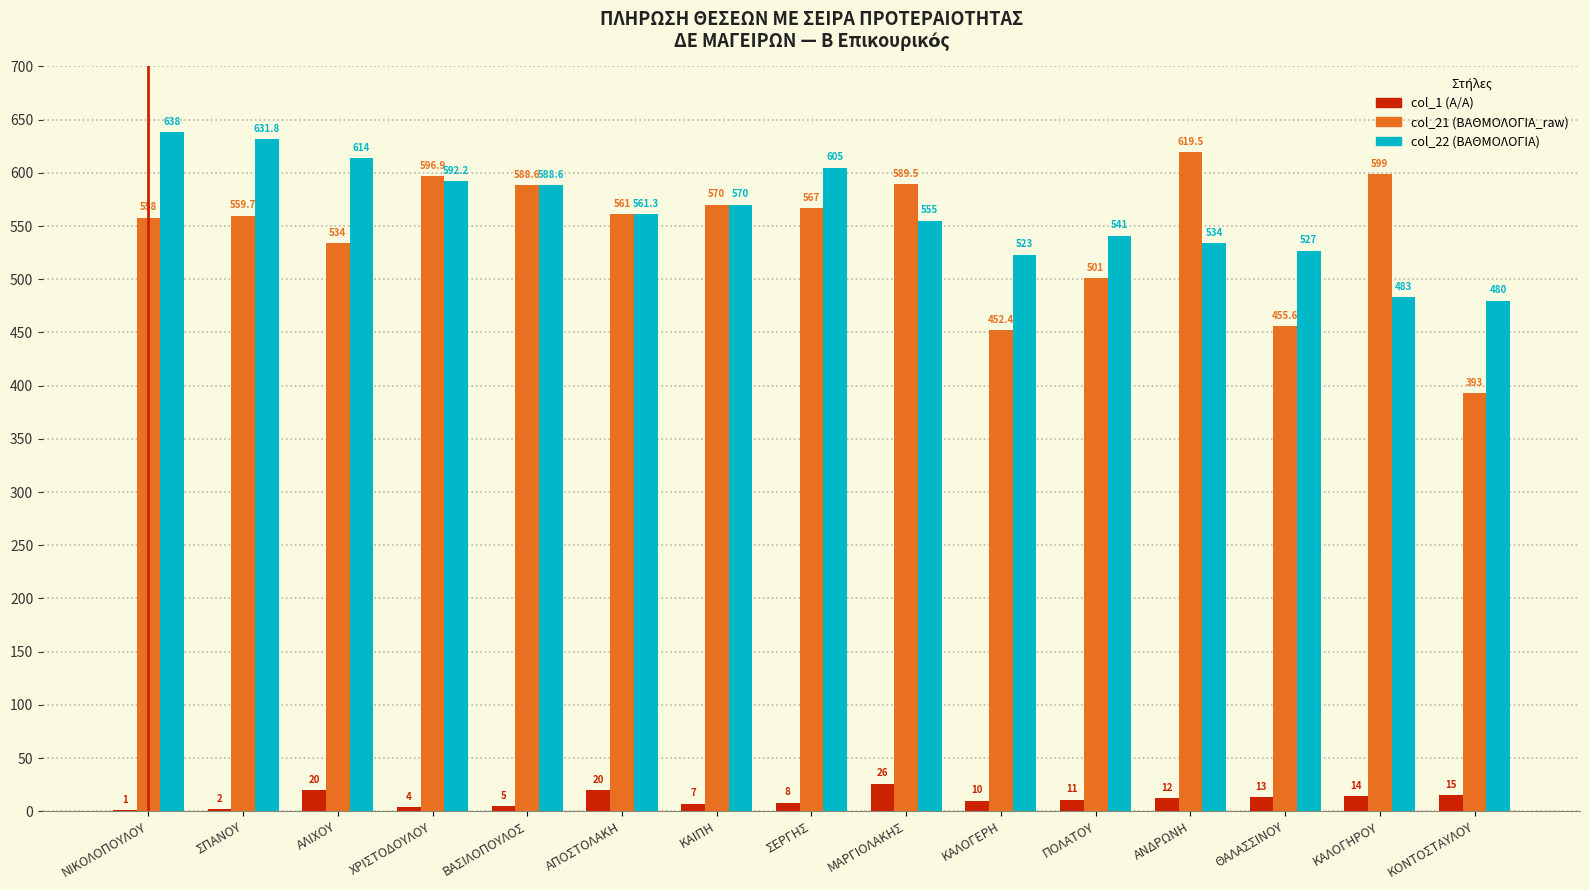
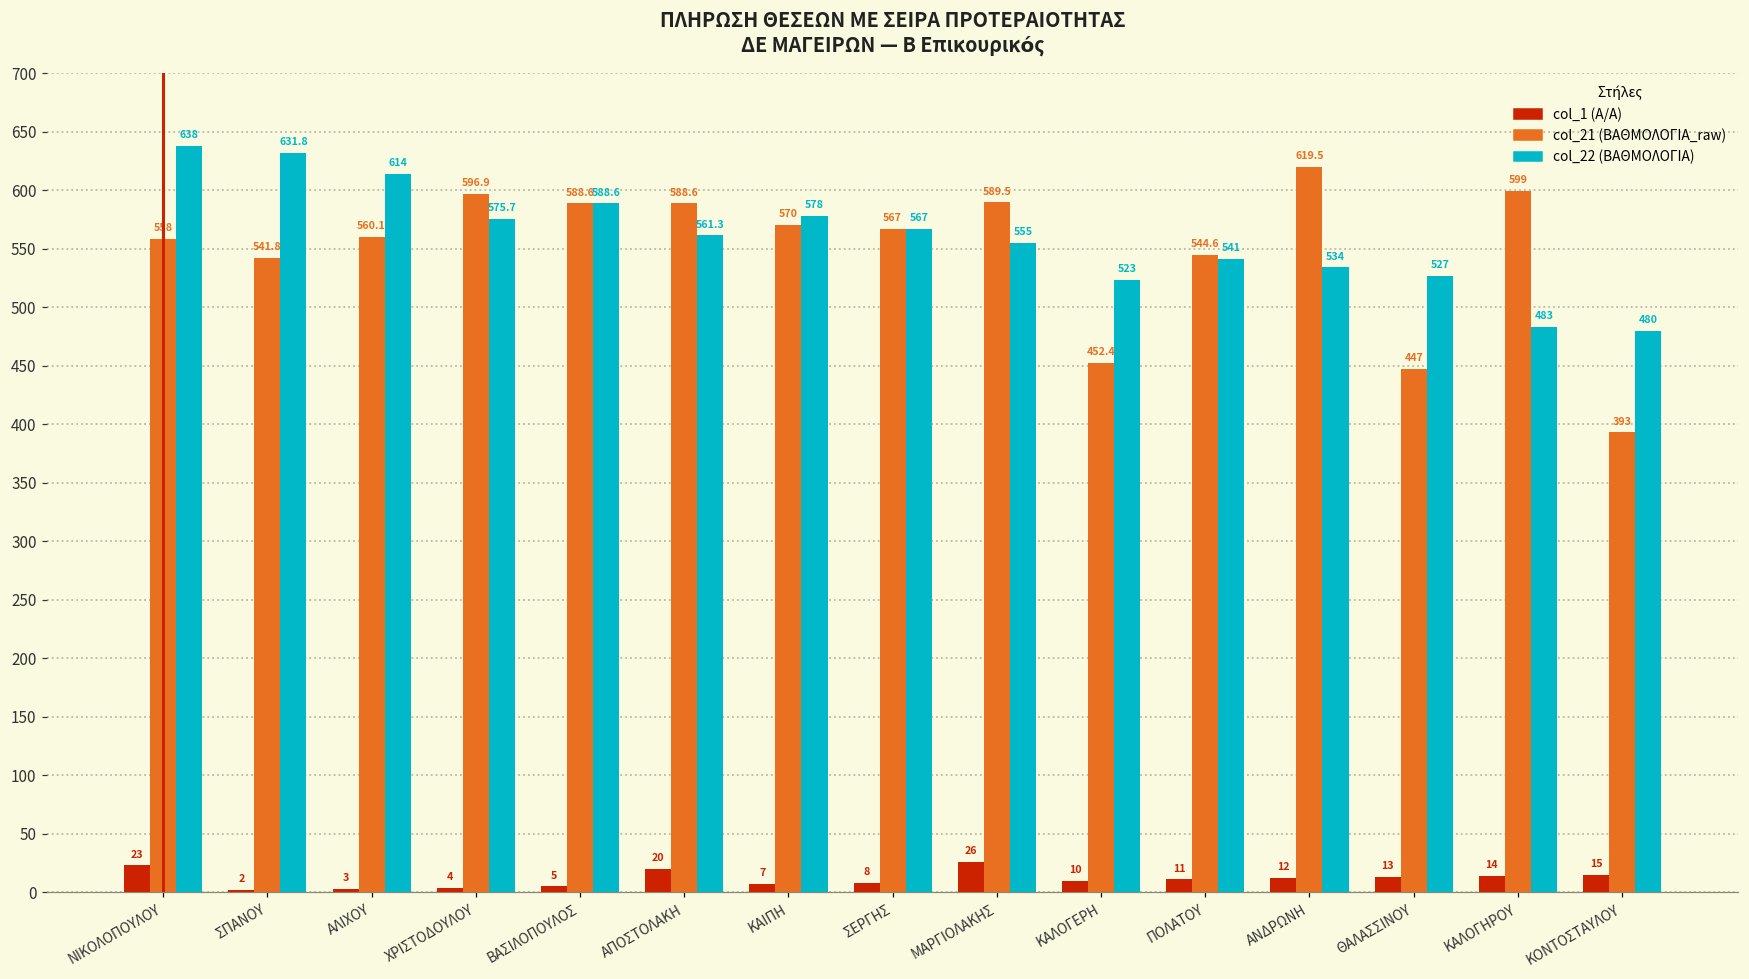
col_1 (Α/Α), ΝΙΚΟΛΟΠΟΥΛΟΥ: 1 -> 23
col_21 (ΒΑΘΜΟΛΟΓΙΑ_raw), ΣΠΑΝΟΥ: 559.7 -> 541.8
col_1 (Α/Α), ΑΛΙΧΟΥ: 20 -> 3
col_21 (ΒΑΘΜΟΛΟΓΙΑ_raw), ΑΛΙΧΟΥ: 534 -> 560.1
col_22 (ΒΑΘΜΟΛΟΓΙΑ), ΧΡΙΣΤΟΔΟΥΛΟΥ: 592.2 -> 575.7
col_21 (ΒΑΘΜΟΛΟΓΙΑ_raw), ΑΠΟΣΤΟΛΑΚΗ: 561 -> 588.6
col_22 (ΒΑΘΜΟΛΟΓΙΑ), ΚΑΙΠΗ: 570 -> 578
col_22 (ΒΑΘΜΟΛΟΓΙΑ), ΣΕΡΓΗΣ: 605 -> 567
col_21 (ΒΑΘΜΟΛΟΓΙΑ_raw), ΠΟΛΑΤΟΥ: 501 -> 544.6
col_21 (ΒΑΘΜΟΛΟΓΙΑ_raw), ΘΑΛΑΣΣΙΝΟΥ: 455.6 -> 447
